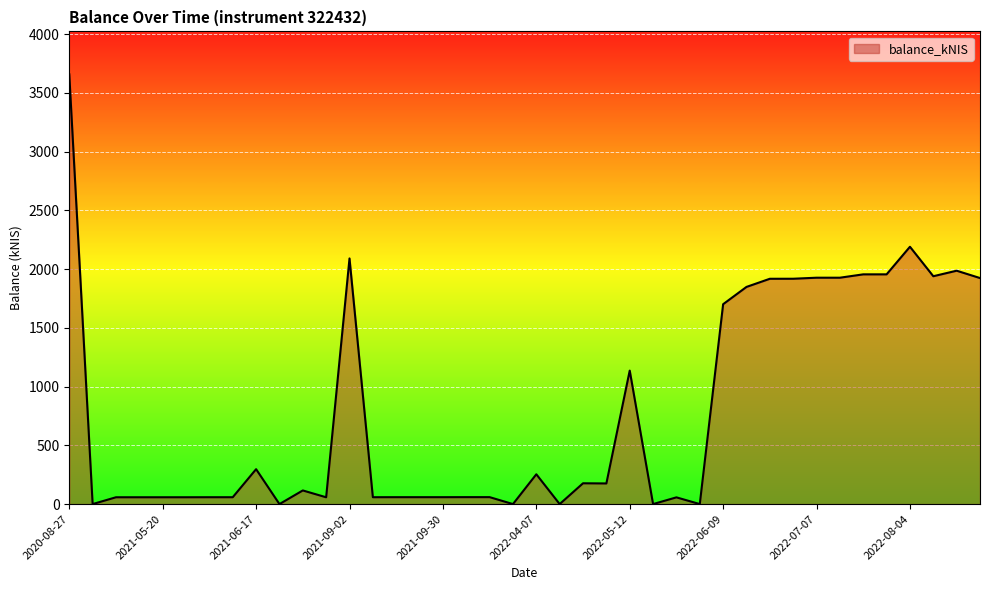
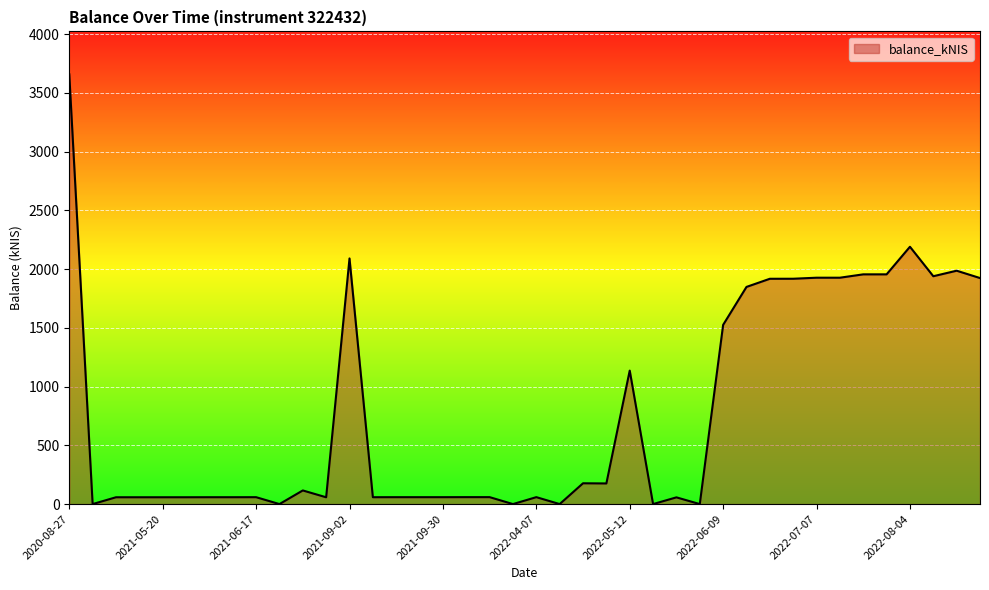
2021-06-17: 300 -> 60
2022-04-07: 250 -> 60
2022-06-09: 1700 -> 1530
